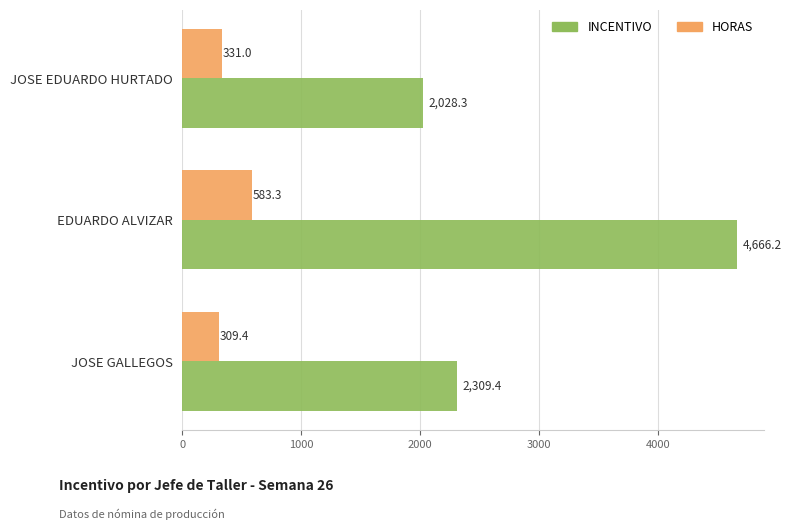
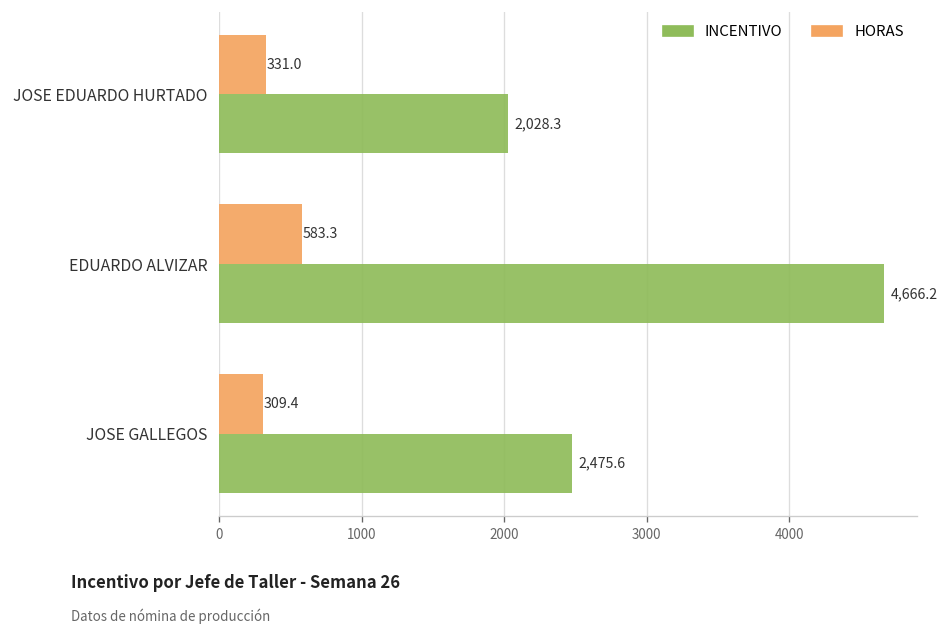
INCENTIVO, JOSE GALLEGOS: 2,309.4 -> 2,475.6
